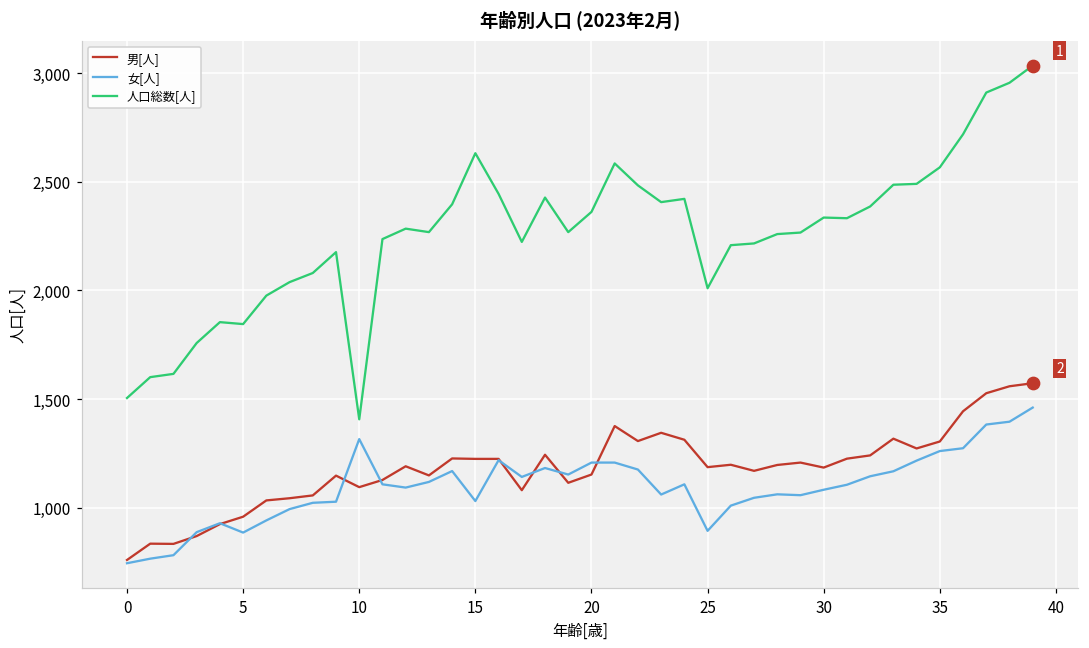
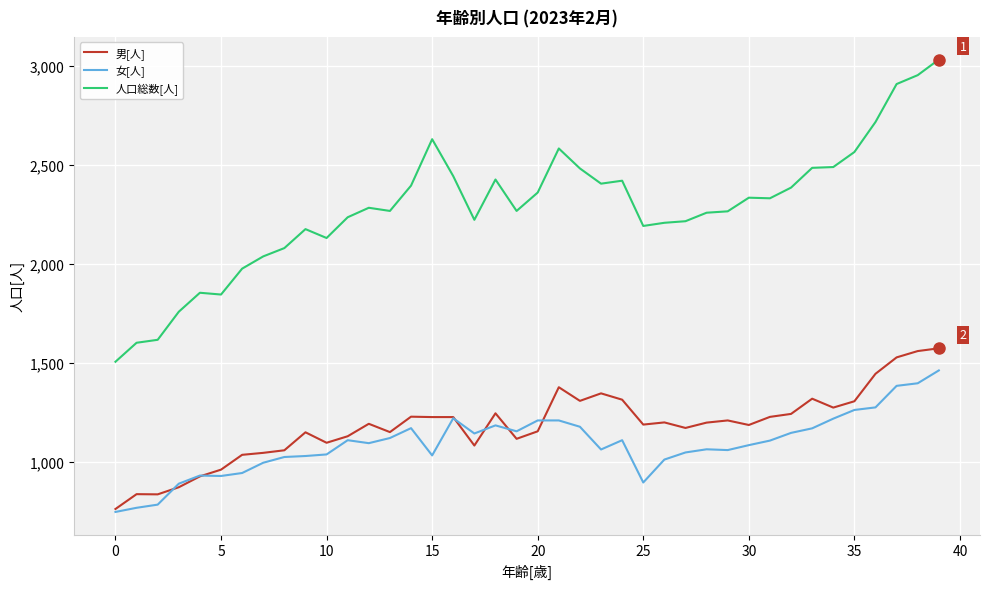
女[人], 5: 890 -> 930
女[人], 10: 1,320 -> 1,040
人口総数[人], 10: 1,410 -> 2,130
人口総数[人], 25: 2,010 -> 2,190
